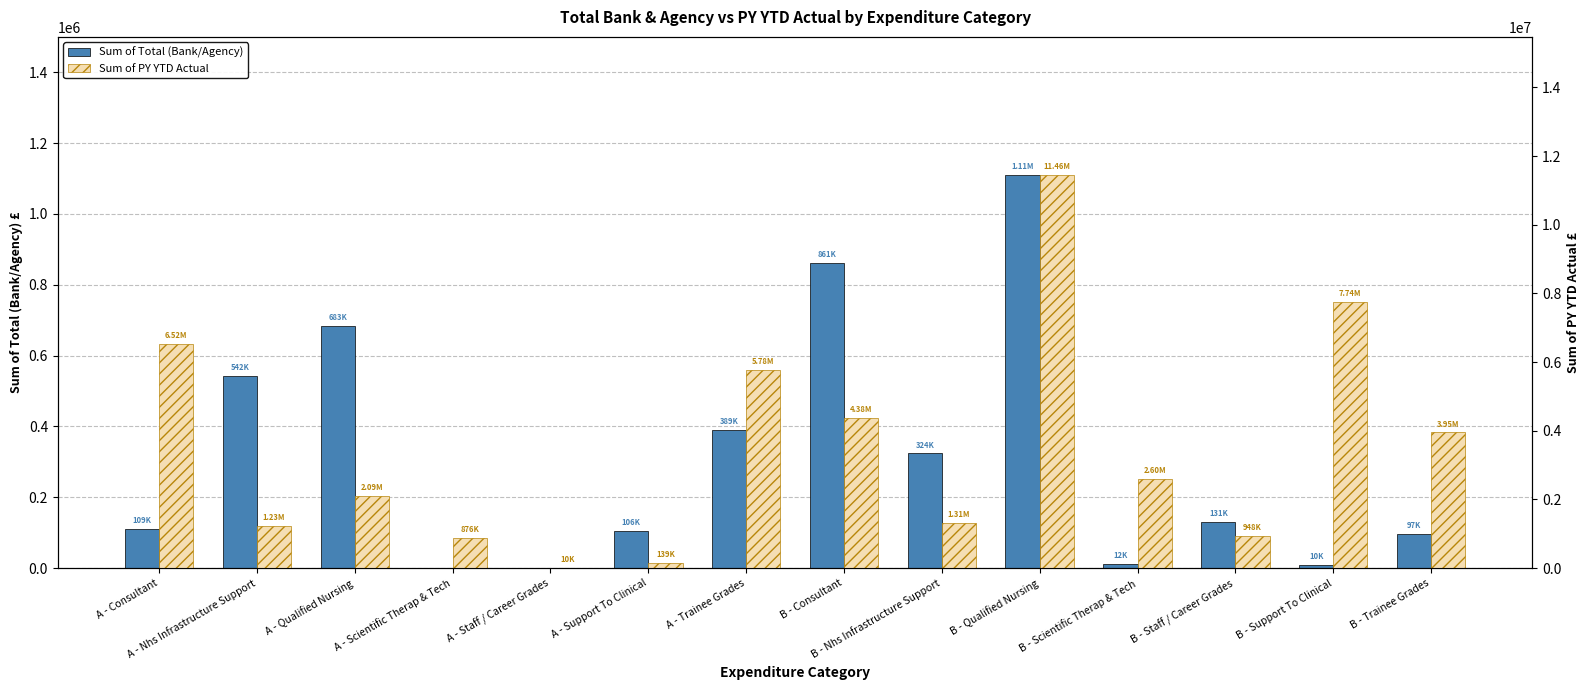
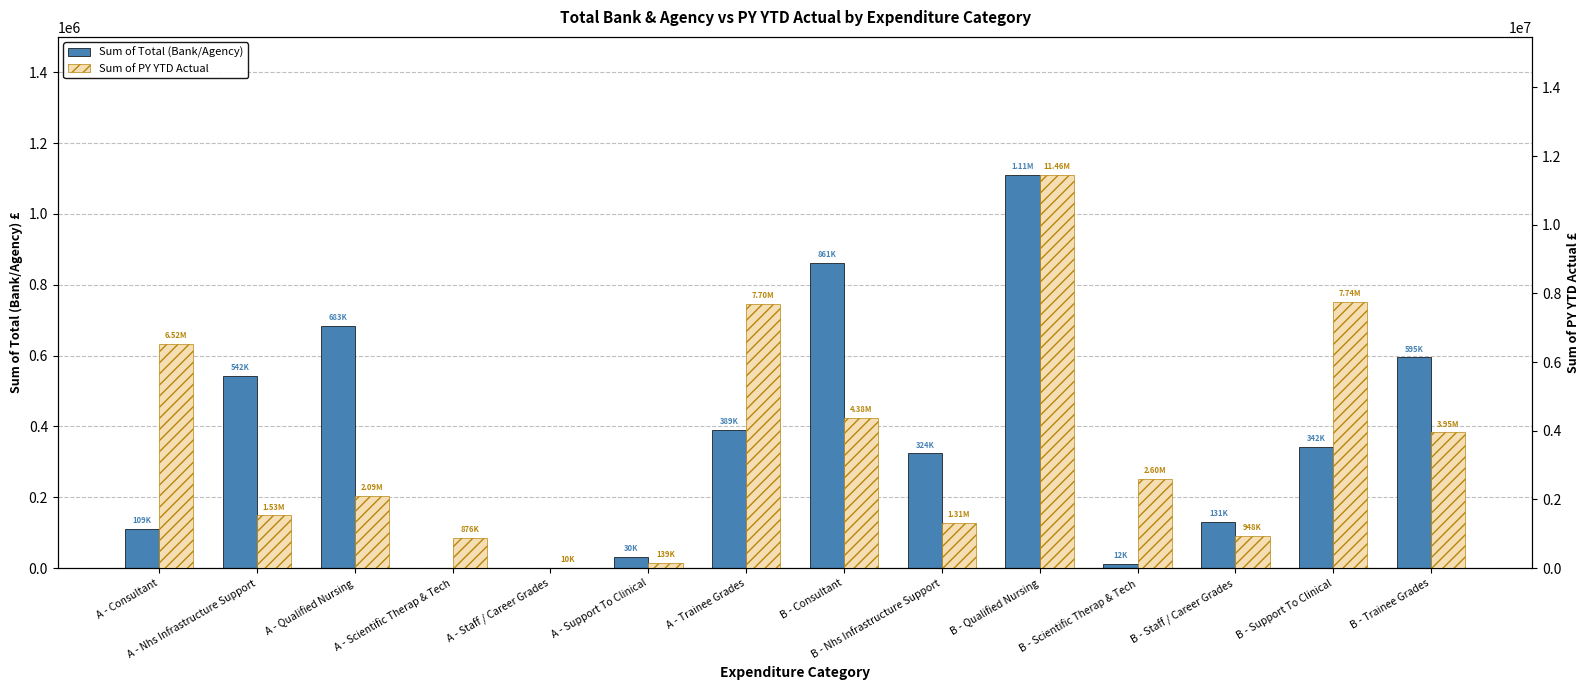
Sum of Total (Bank/Agency), A - Support To Clinical: 106K -> 30K
Sum of Total (Bank/Agency), B - Support To Clinical: 10K -> 342K
Sum of Total (Bank/Agency), B - Trainee Grades: 97K -> 595K
Sum of PY YTD Actual, A - Nhs Infrastructure Support: 1.23M -> 1.53M
Sum of PY YTD Actual, A - Trainee Grades: 5.78M -> 7.70M
